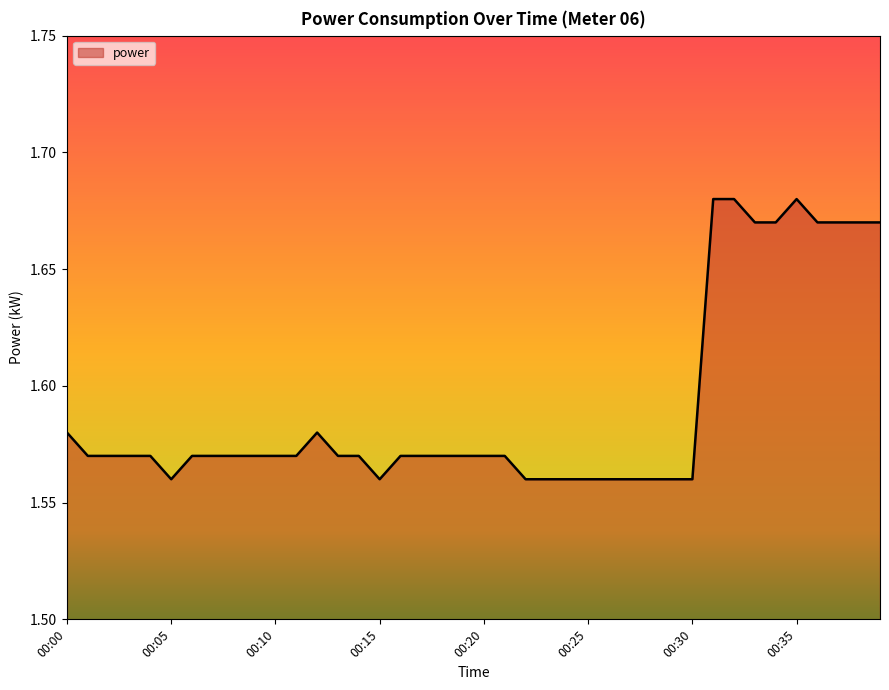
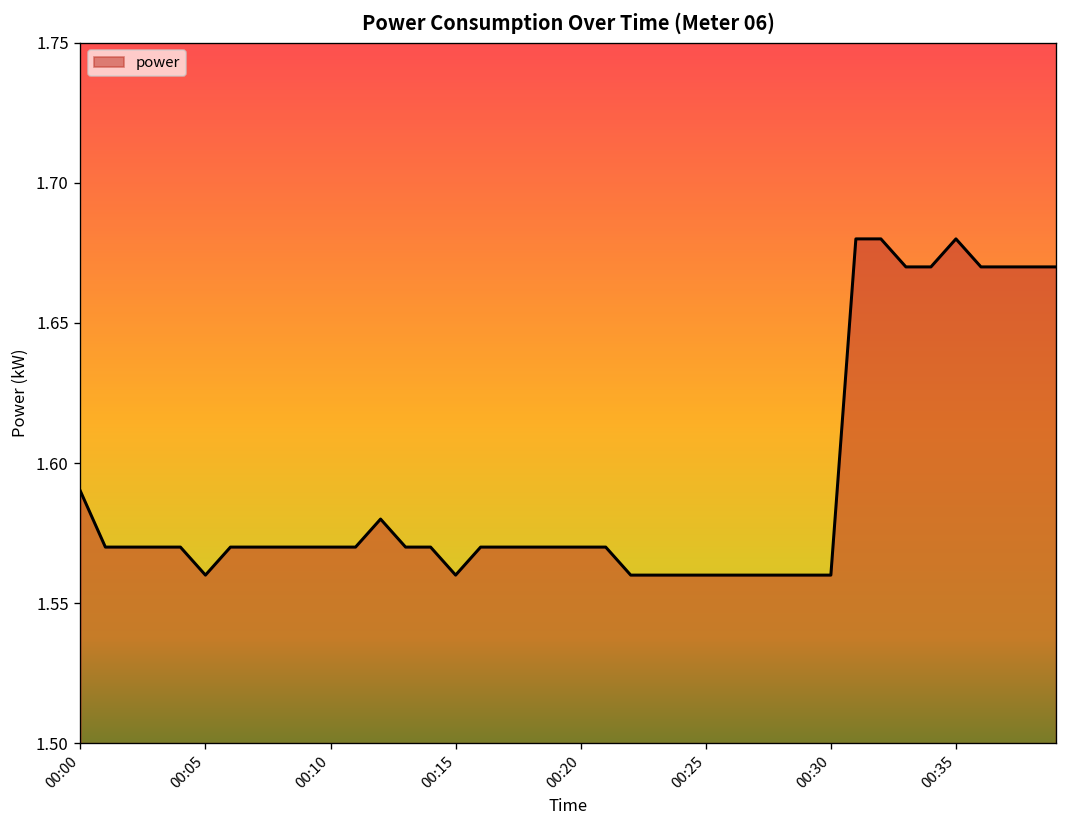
00:00: 1.58 -> 1.59
